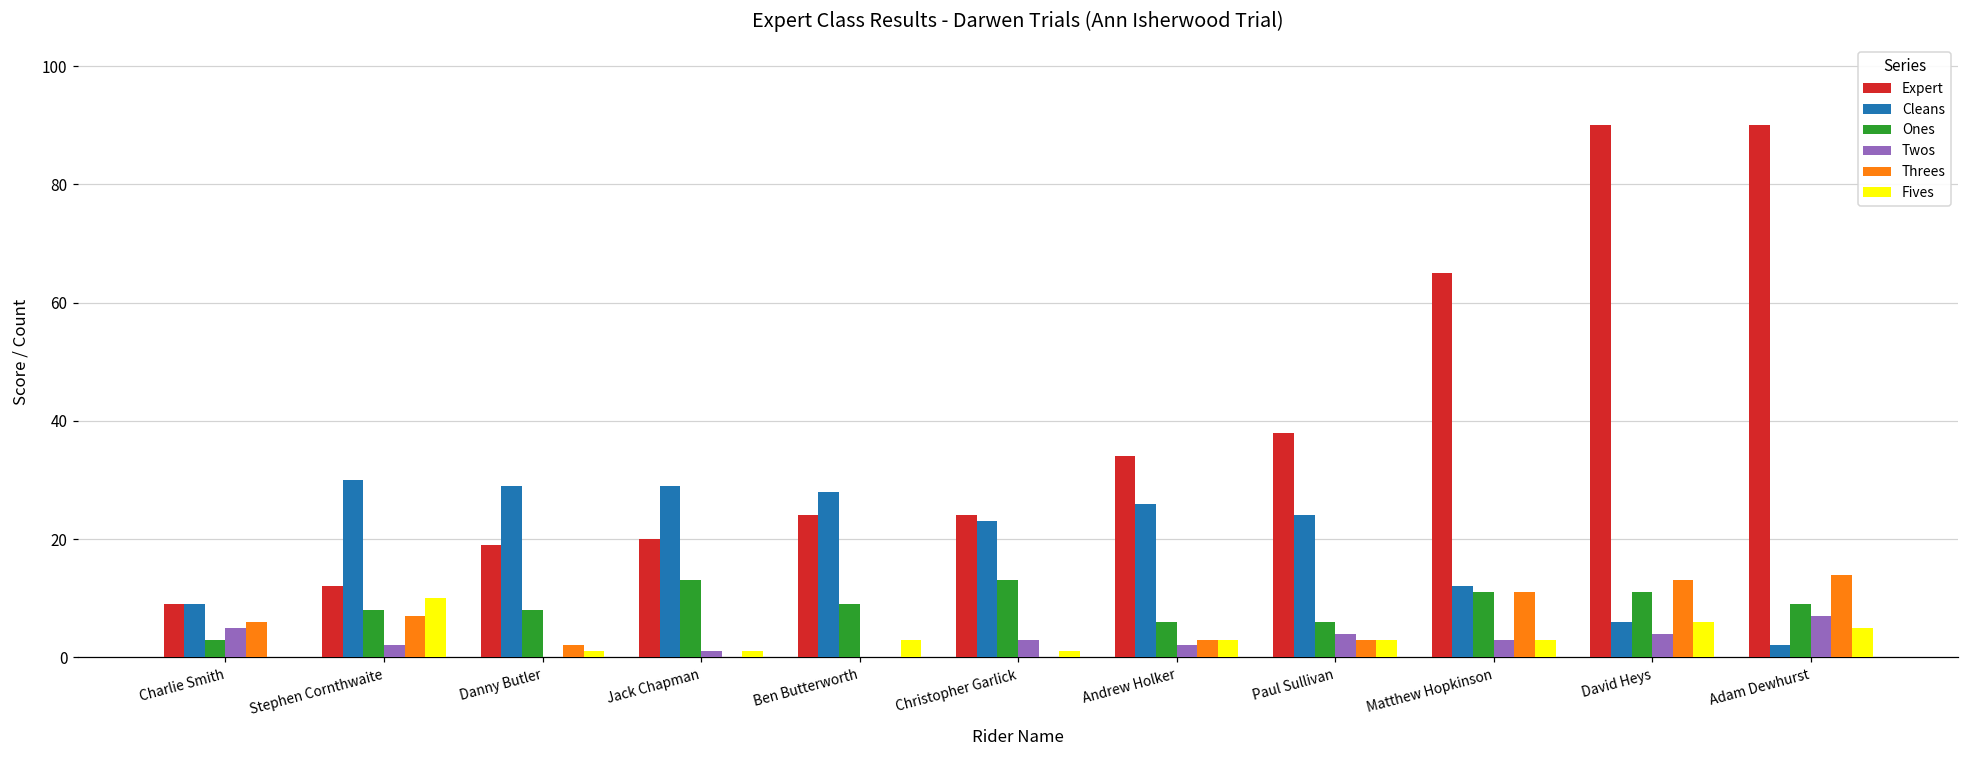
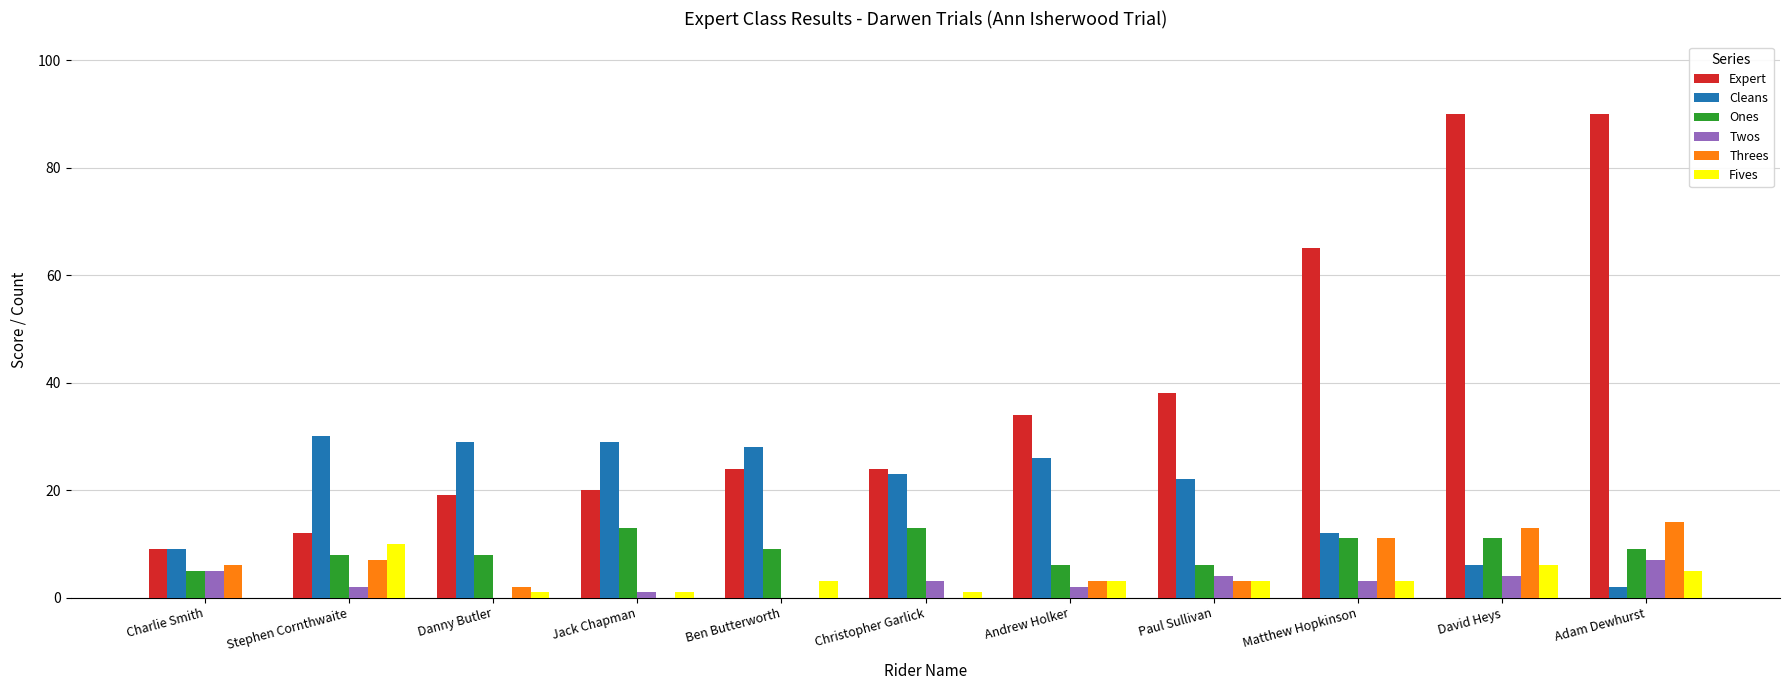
Ones, Charlie Smith: 3 -> 5
Cleans, Paul Sullivan: 24 -> 22
